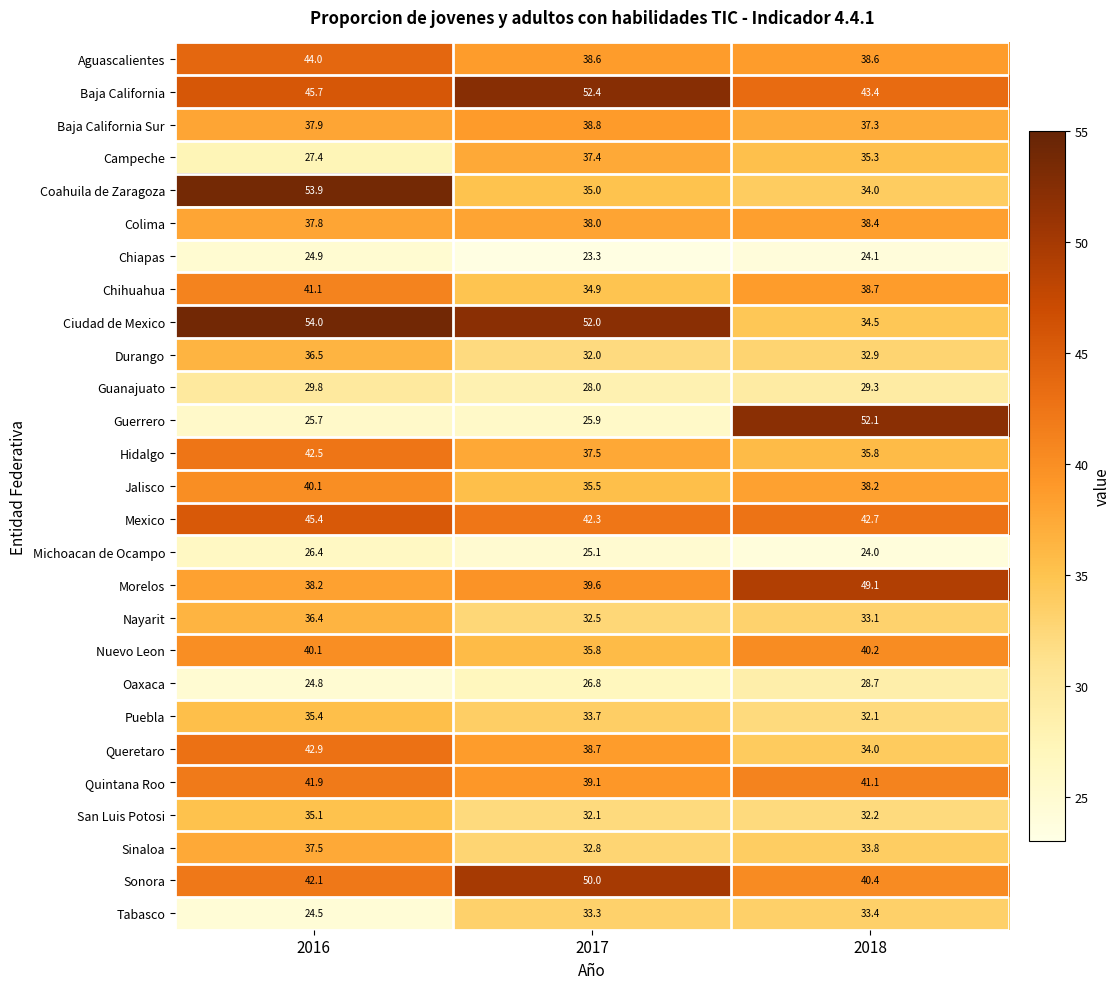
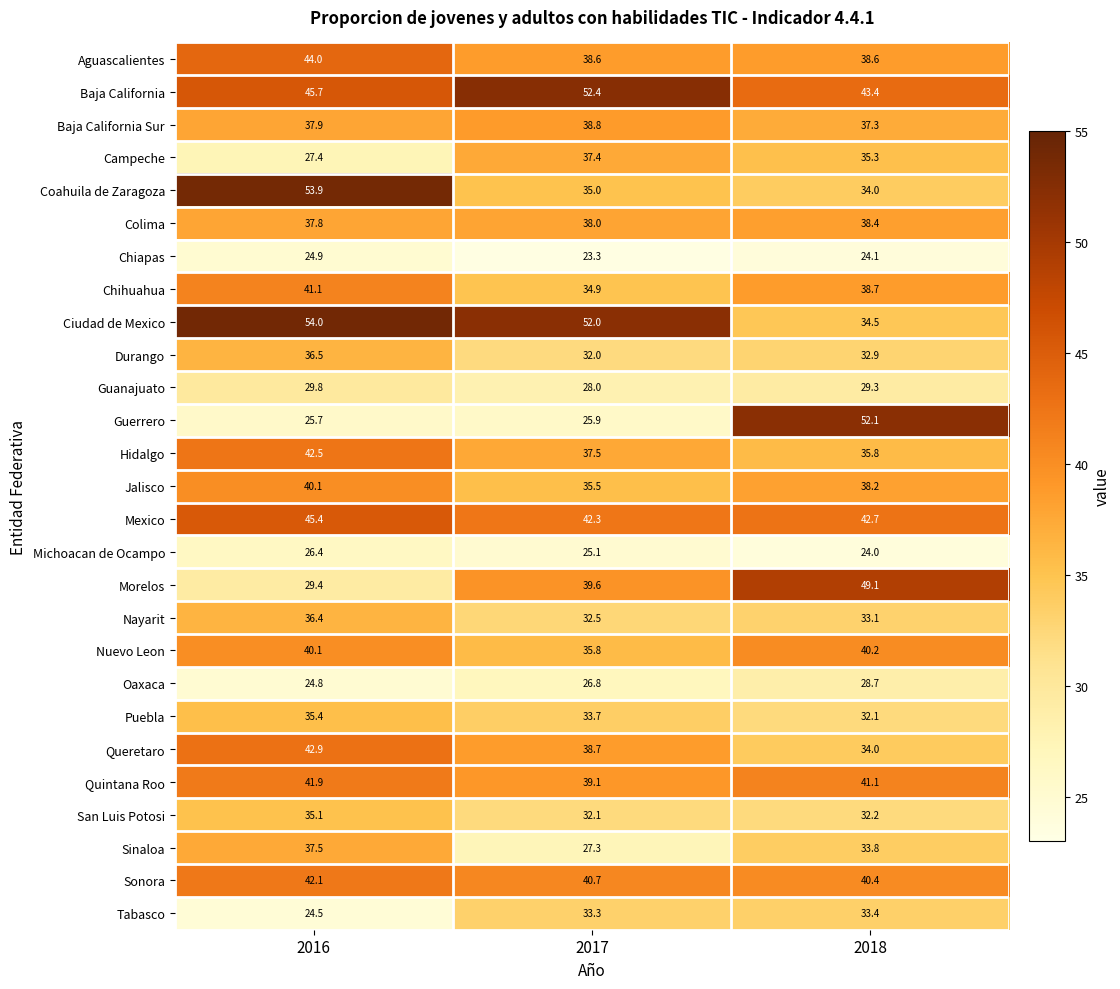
Morelos, 2016: 38.2 -> 29.4
Sinaloa, 2017: 32.8 -> 27.3
Sonora, 2017: 50.0 -> 40.7
